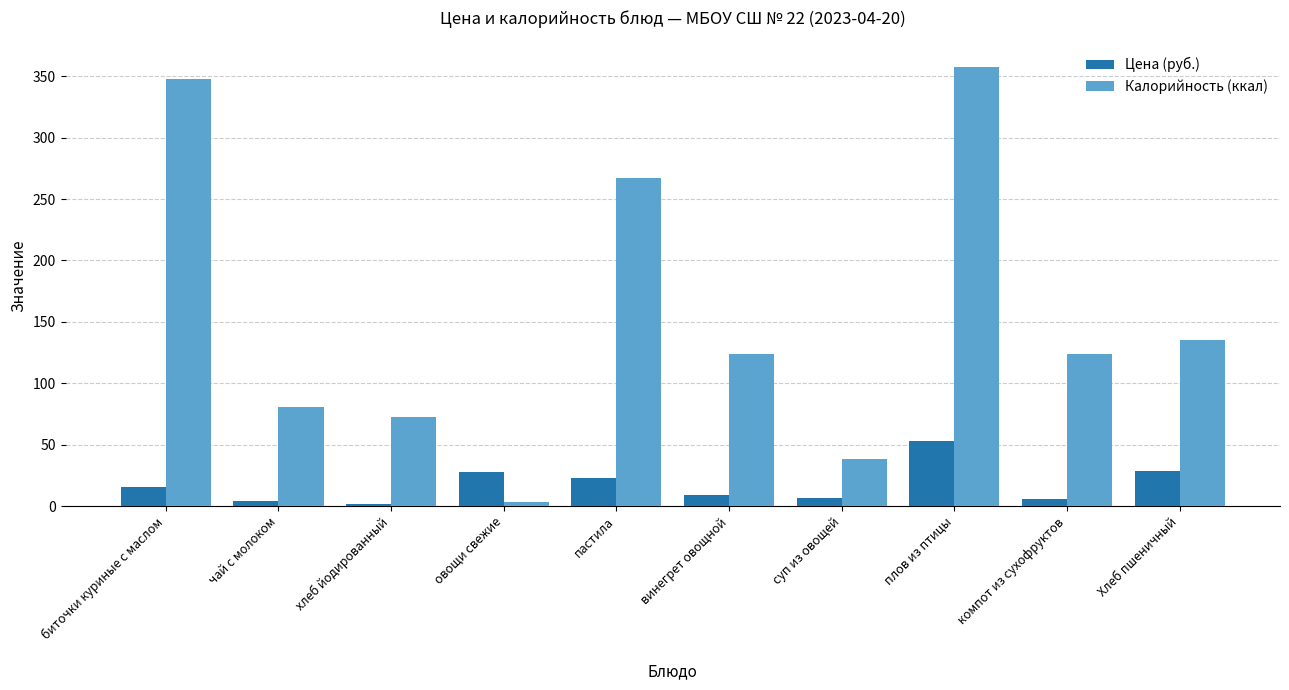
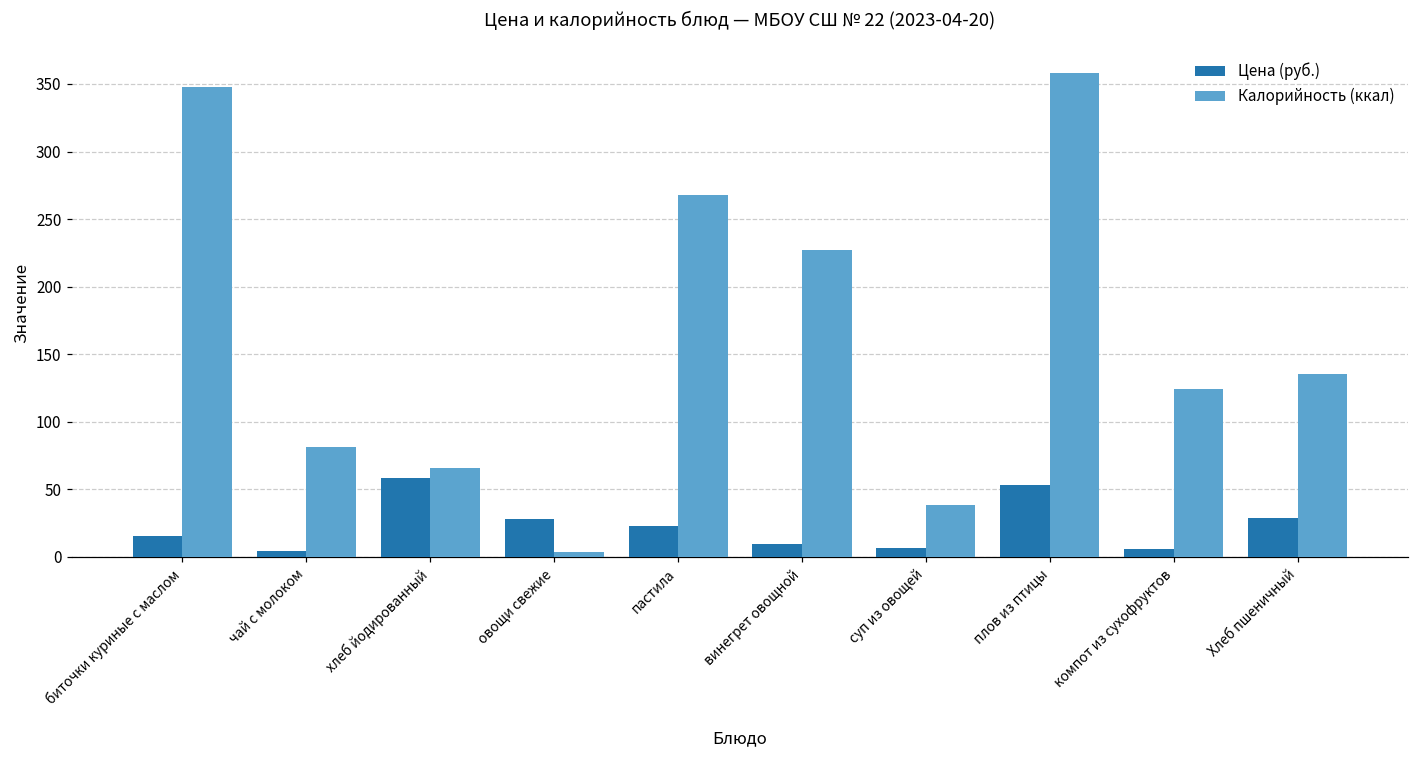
Цена (руб.), хлеб йодированный: 1 -> 59
Калорийность (ккал), хлеб йодированный: 73 -> 65
Калорийность (ккал), винегрет овощной: 124 -> 227
